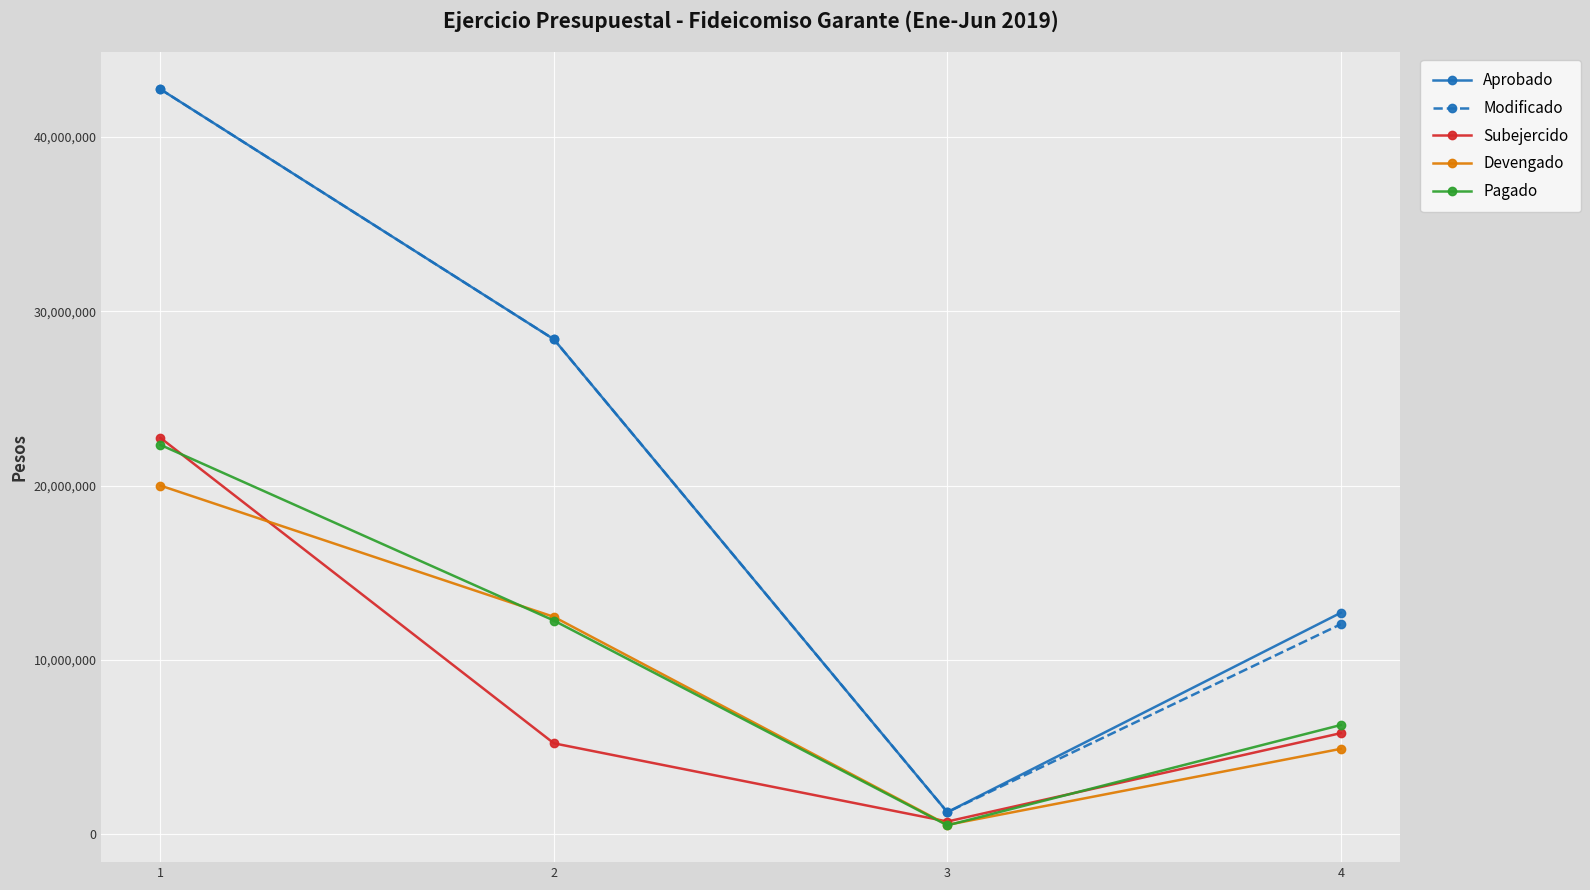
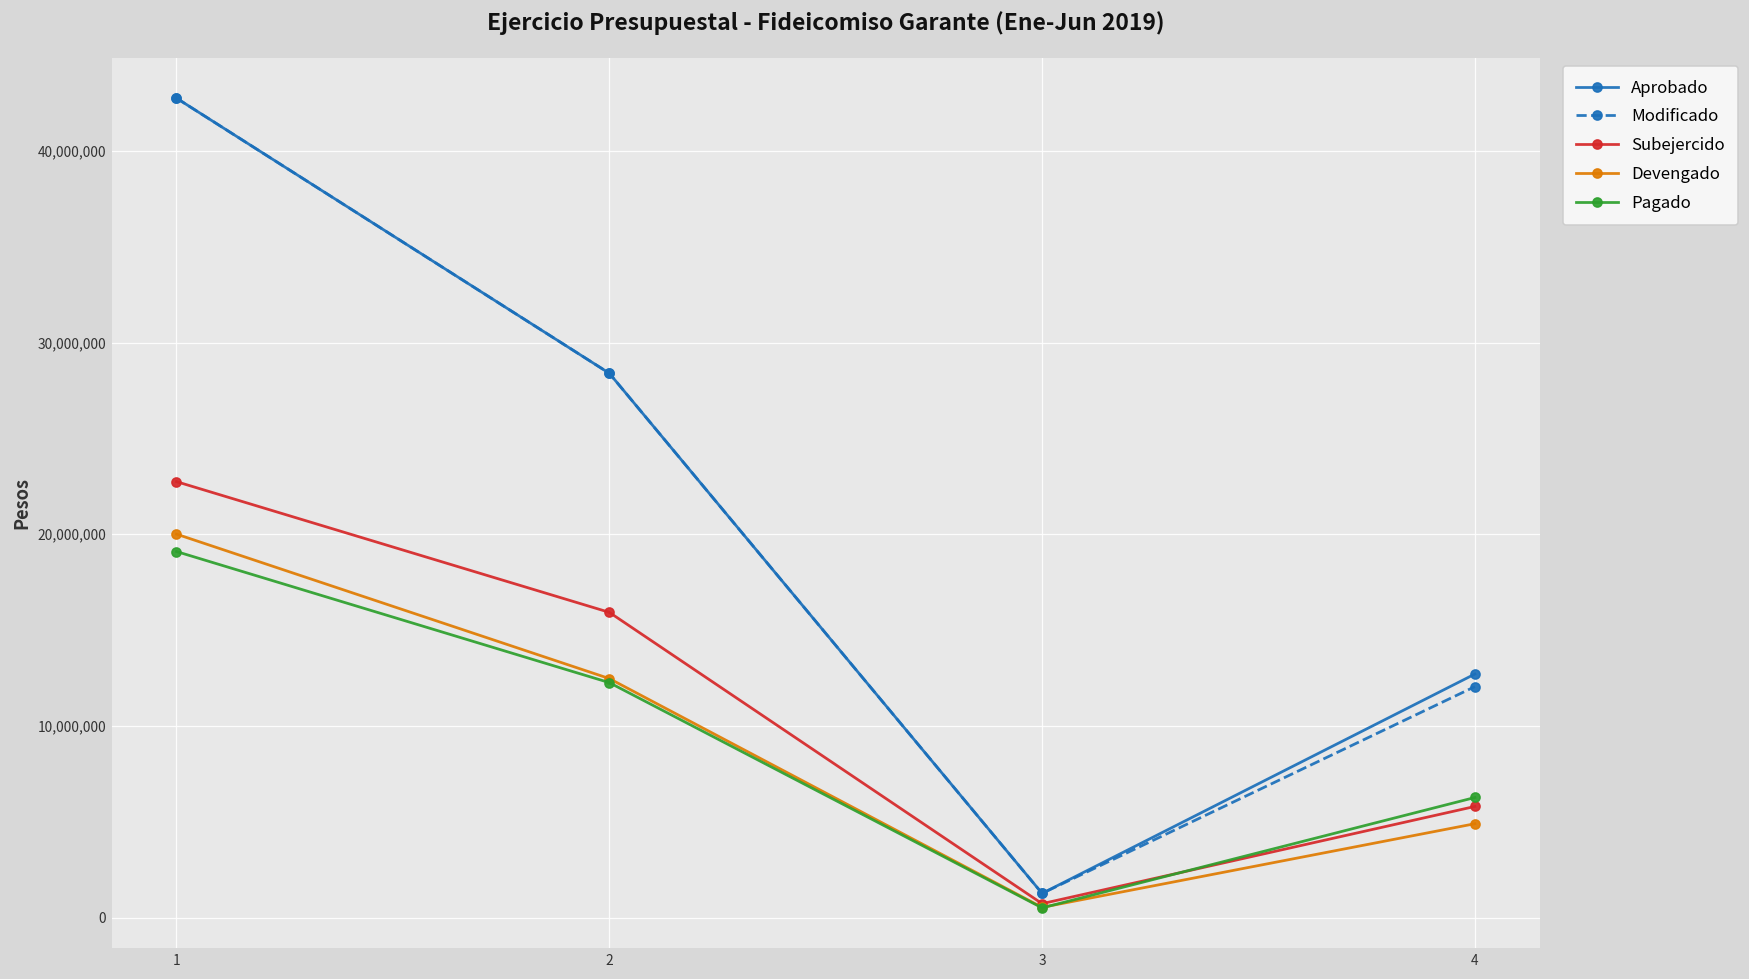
Pagado, 1: 22,300,000 -> 19,100,000
Subejercido, 2: 5,200,000 -> 15,900,000
